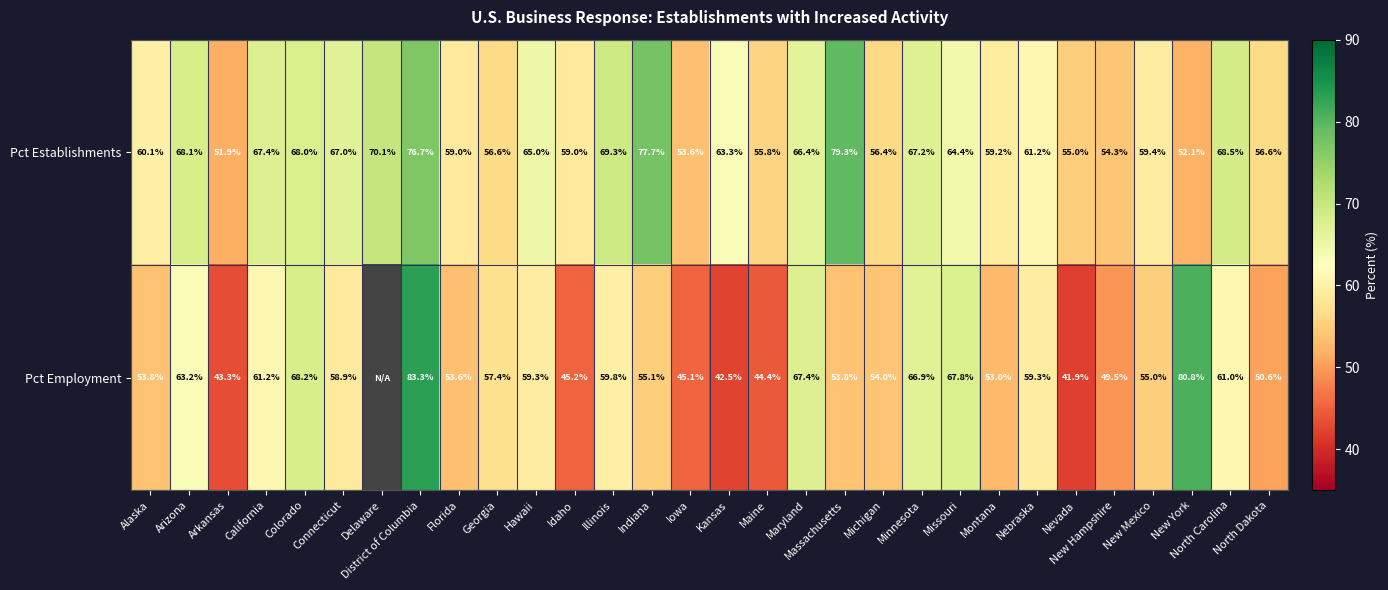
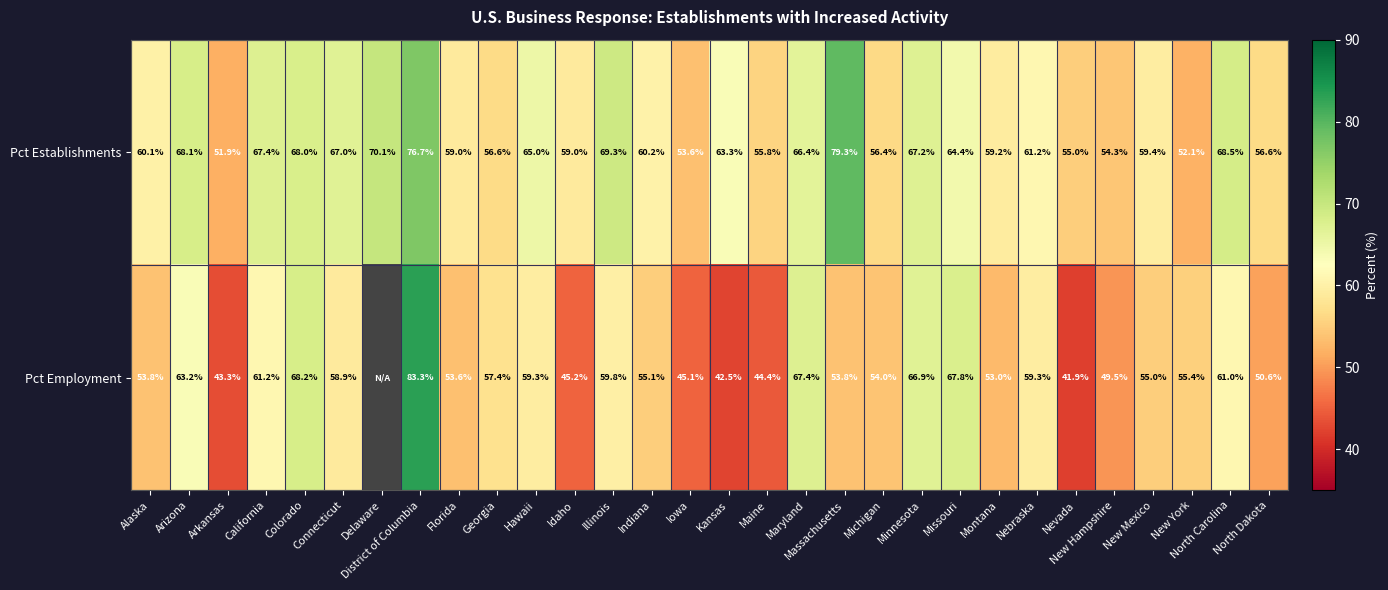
Pct Establishments, Indiana: 77.7% -> 60.2%
Pct Employment, New York: 80.8% -> 55.4%
